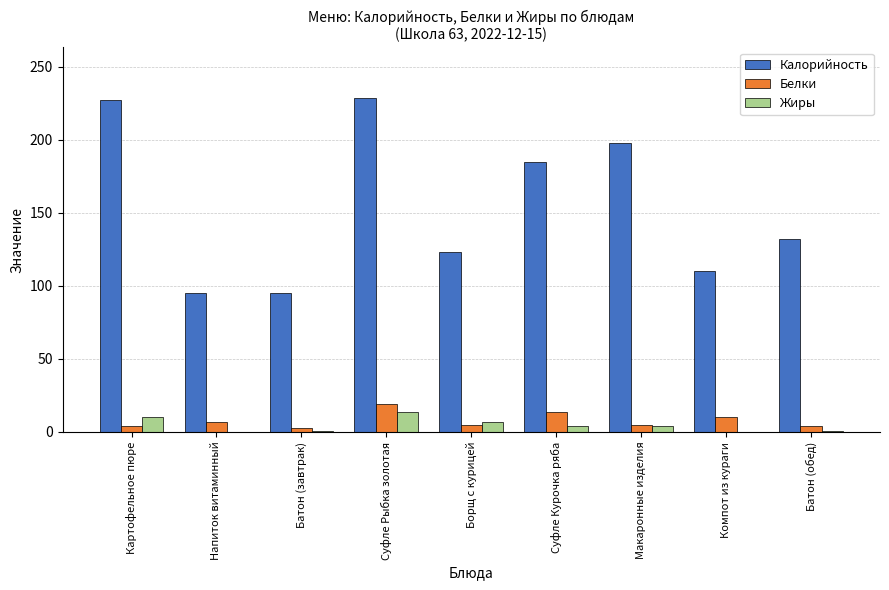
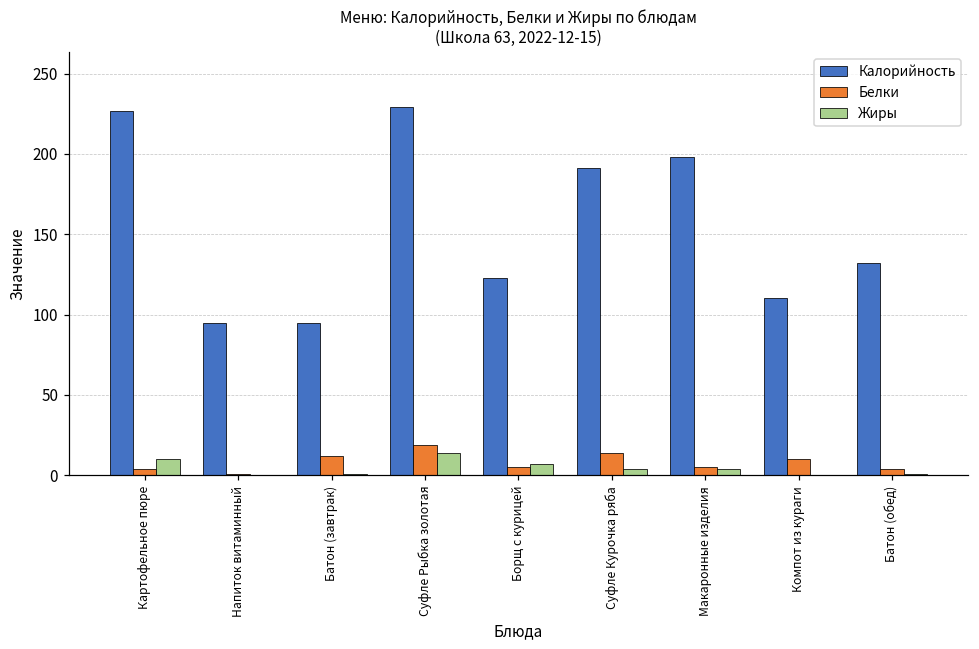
Белки, Напиток витаминный: 7 -> 1
Белки, Батон (завтрак): 3 -> 12
Калорийность, Суфле Курочка ряба: 185 -> 191
